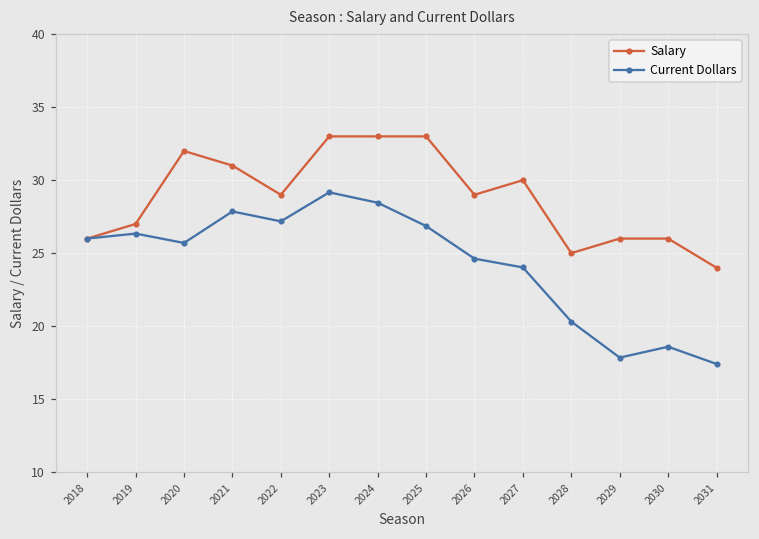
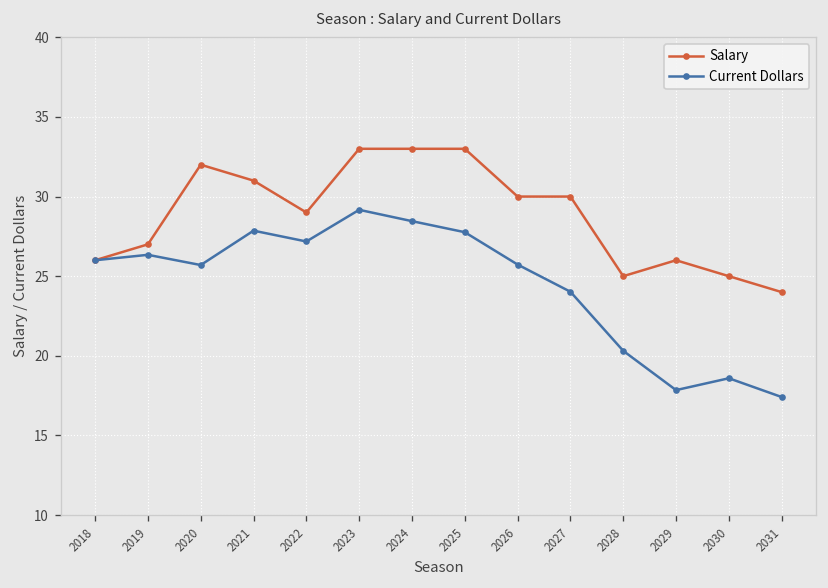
Current Dollars, 2025: 26.9 -> 27.8
Salary, 2026: 29 -> 30
Current Dollars, 2026: 24.6 -> 25.7
Salary, 2030: 26 -> 25
